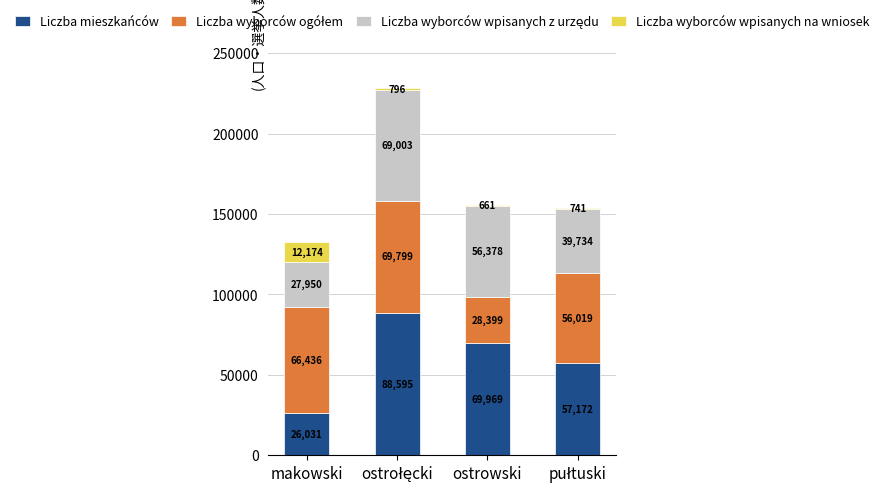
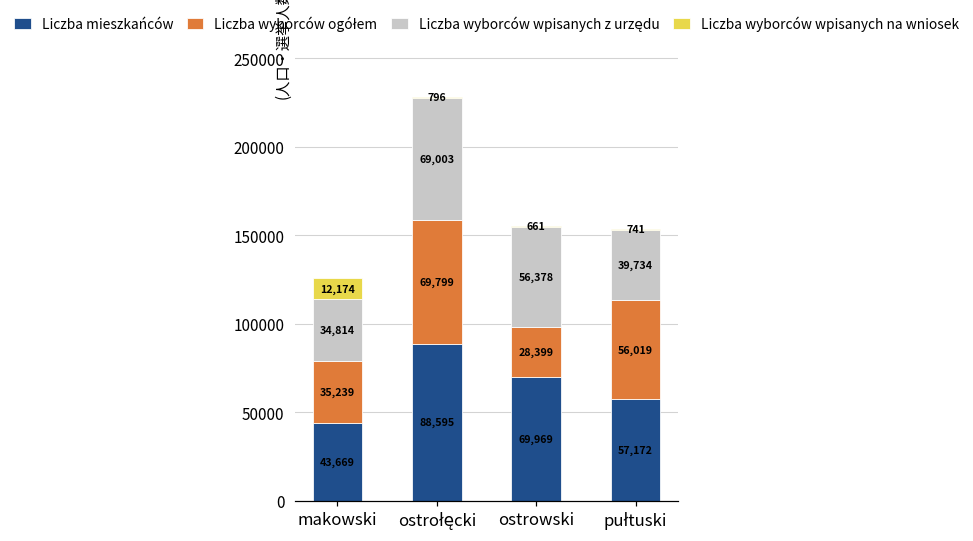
Liczba mieszkańców, makowski: 26,031 -> 43,669
Liczba wyborców ogółem, makowski: 66,436 -> 35,239
Liczba wyborców wpisanych z urzędu, makowski: 27,950 -> 34,814
